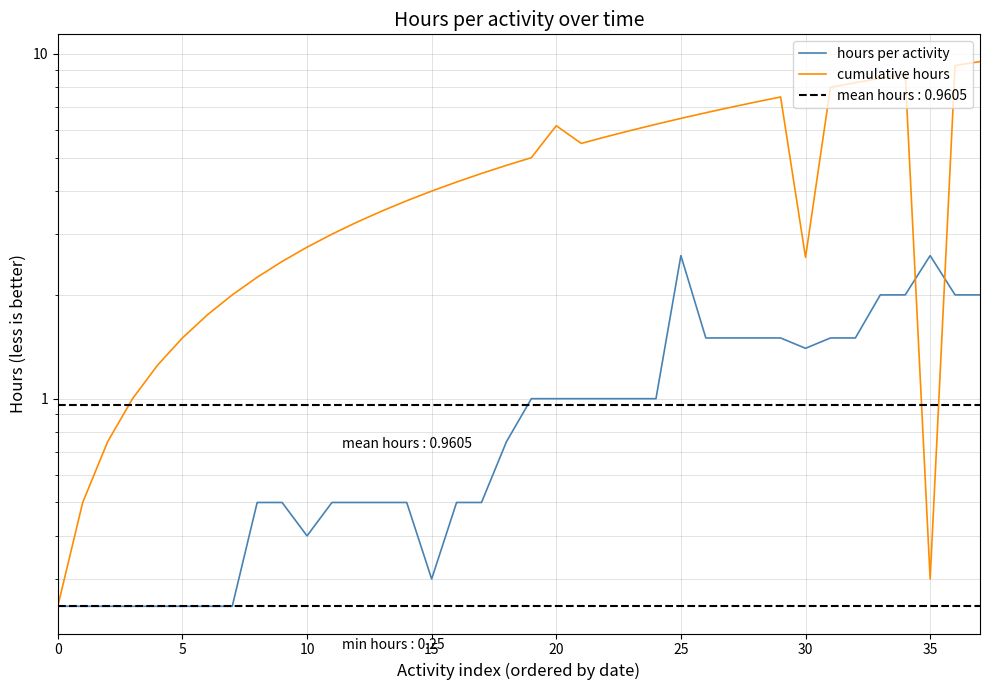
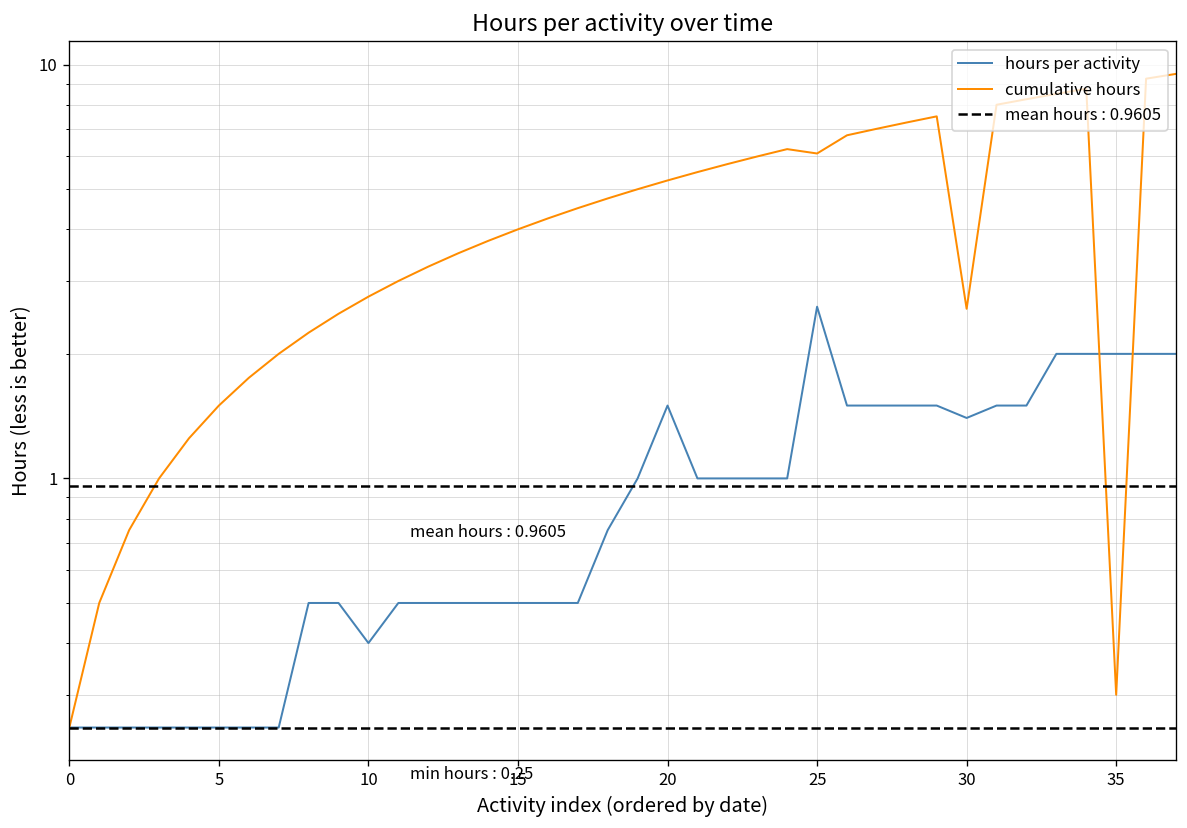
hours per activity, 15: 0.3 -> 0.5
hours per activity, 20: 1.0 -> 1.5
cumulative hours, 20: 6.2 -> 5.3
cumulative hours, 25: 6.5 -> 6.1
hours per activity, 35: 2.6 -> 2.0
